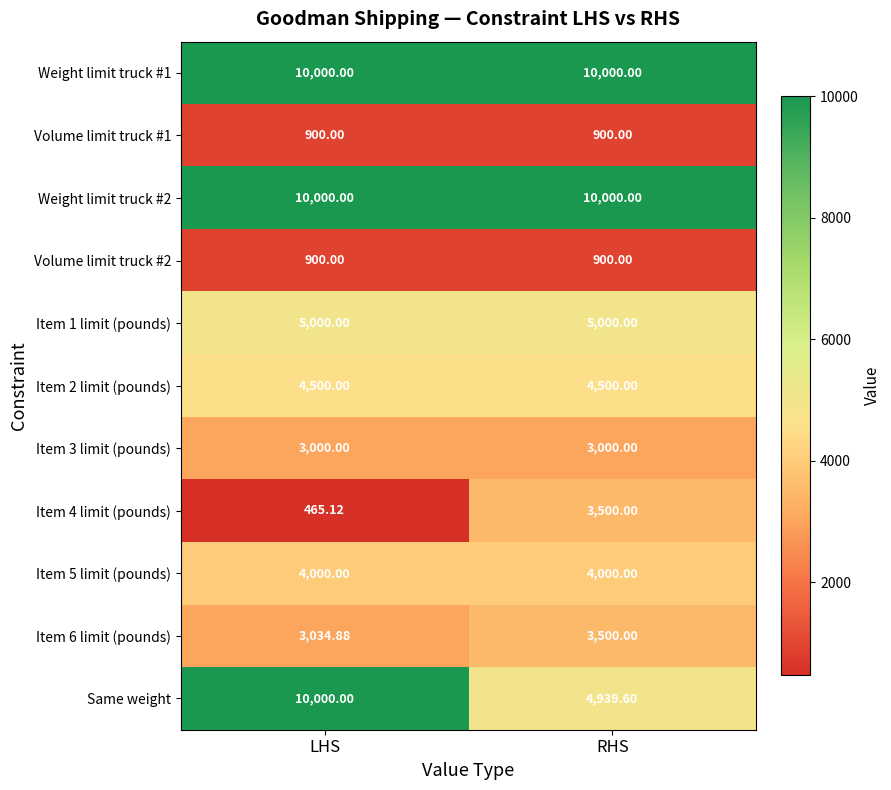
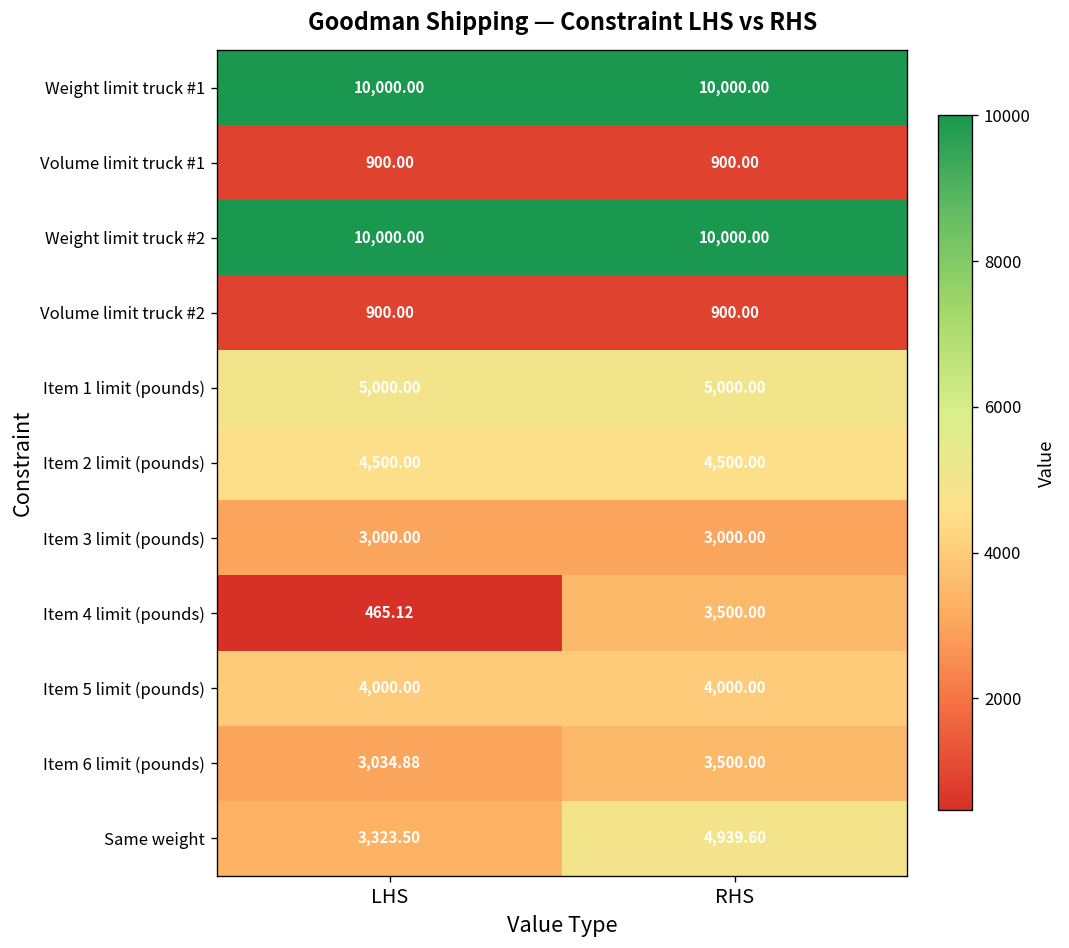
Same weight, LHS: 10,000.00 -> 3,323.50
